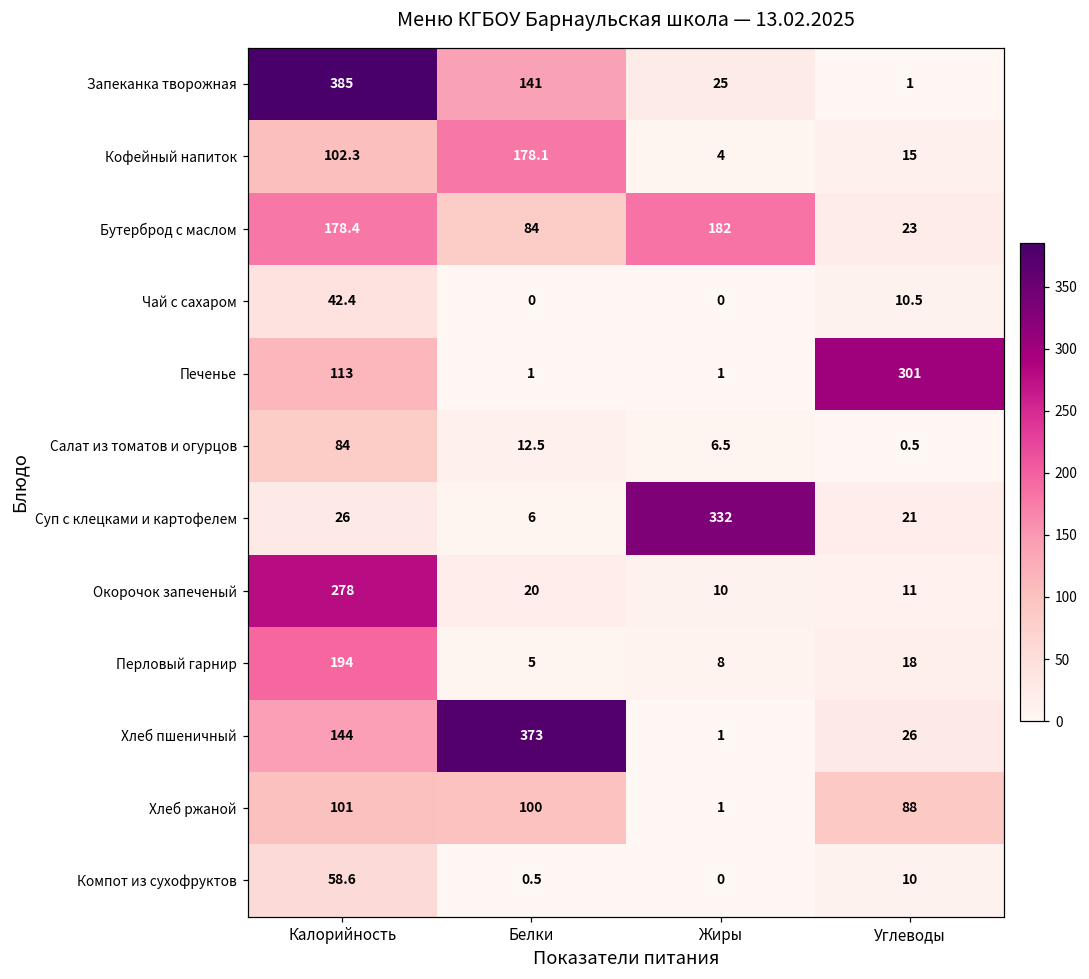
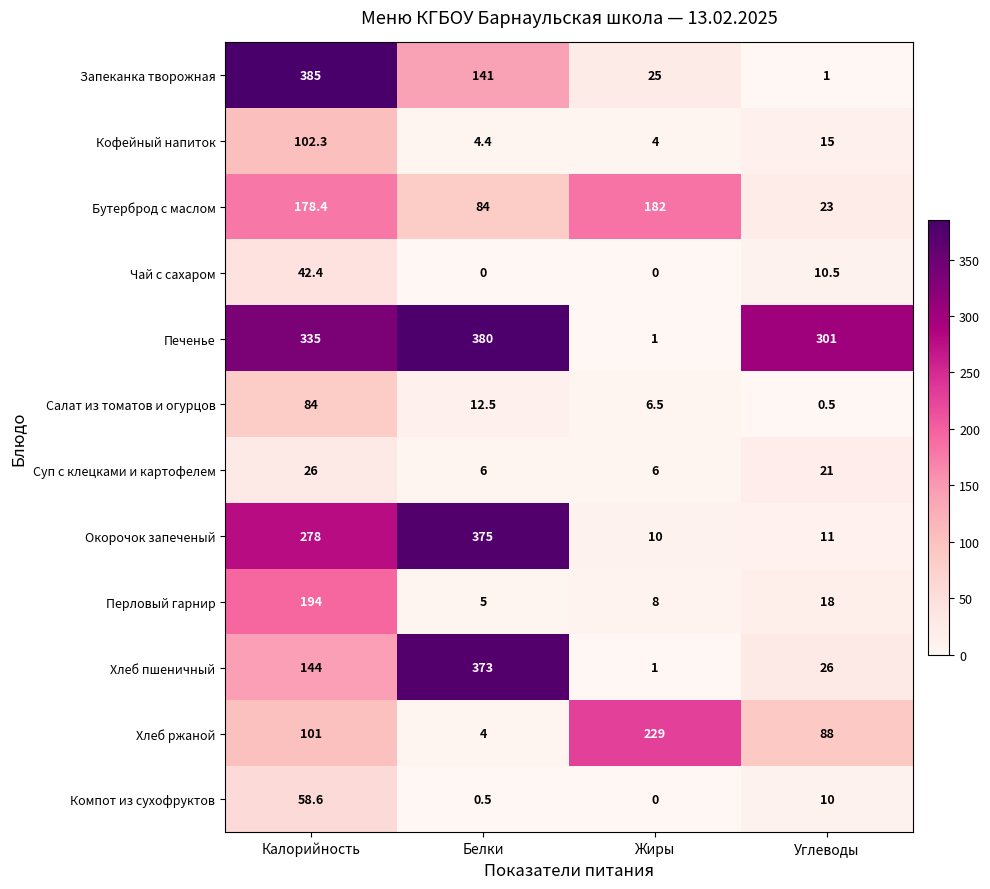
Кофейный напиток, Белки: 178.1 -> 4.4
Печенье, Калорийность: 113 -> 335
Печенье, Белки: 1 -> 380
Суп с клецками и картофелем, Жиры: 332 -> 6
Окорочок запеченый, Белки: 20 -> 375
Хлеб ржаной, Белки: 100 -> 4
Хлеб ржаной, Жиры: 1 -> 229
